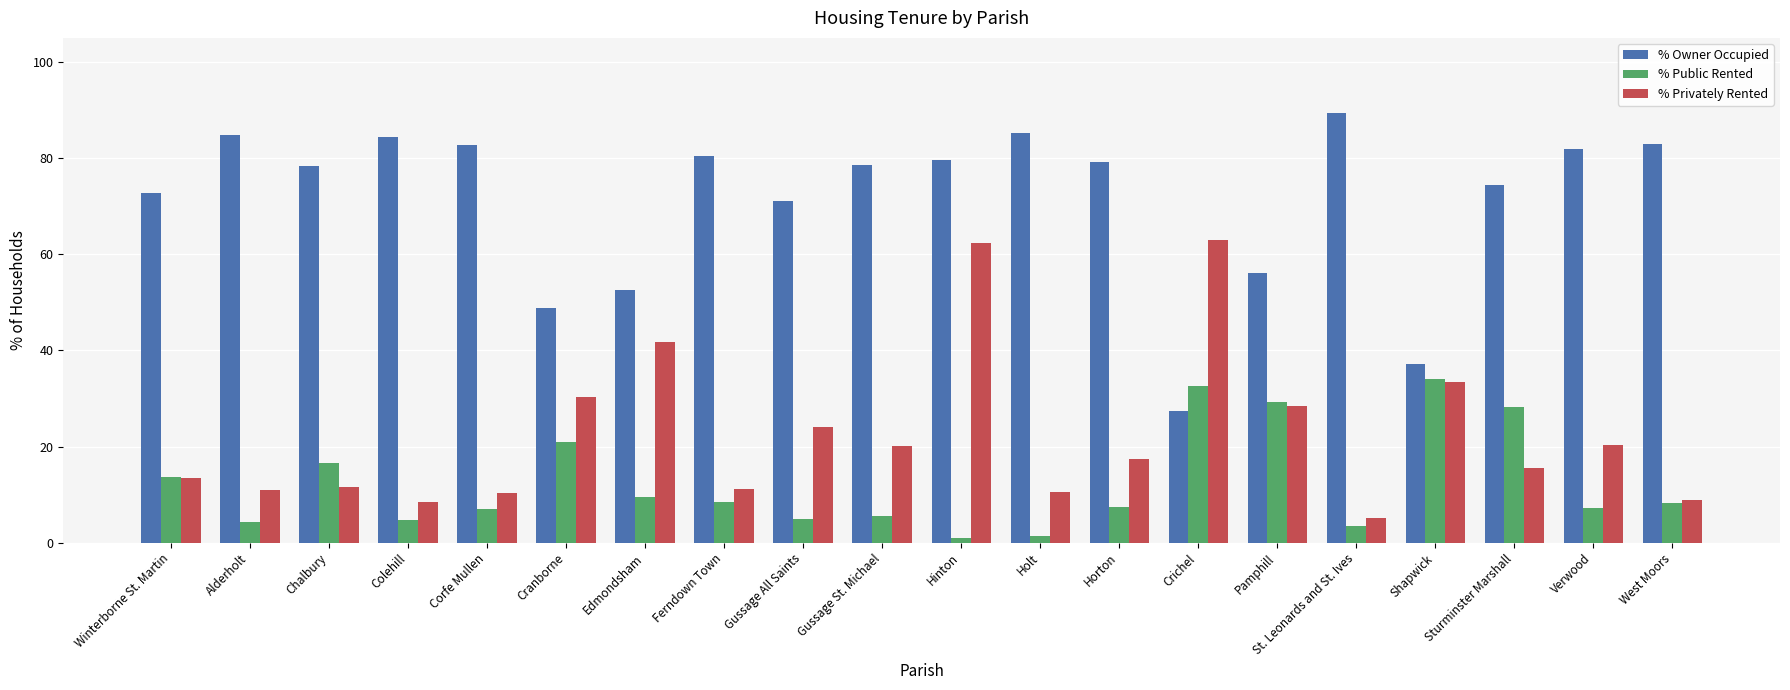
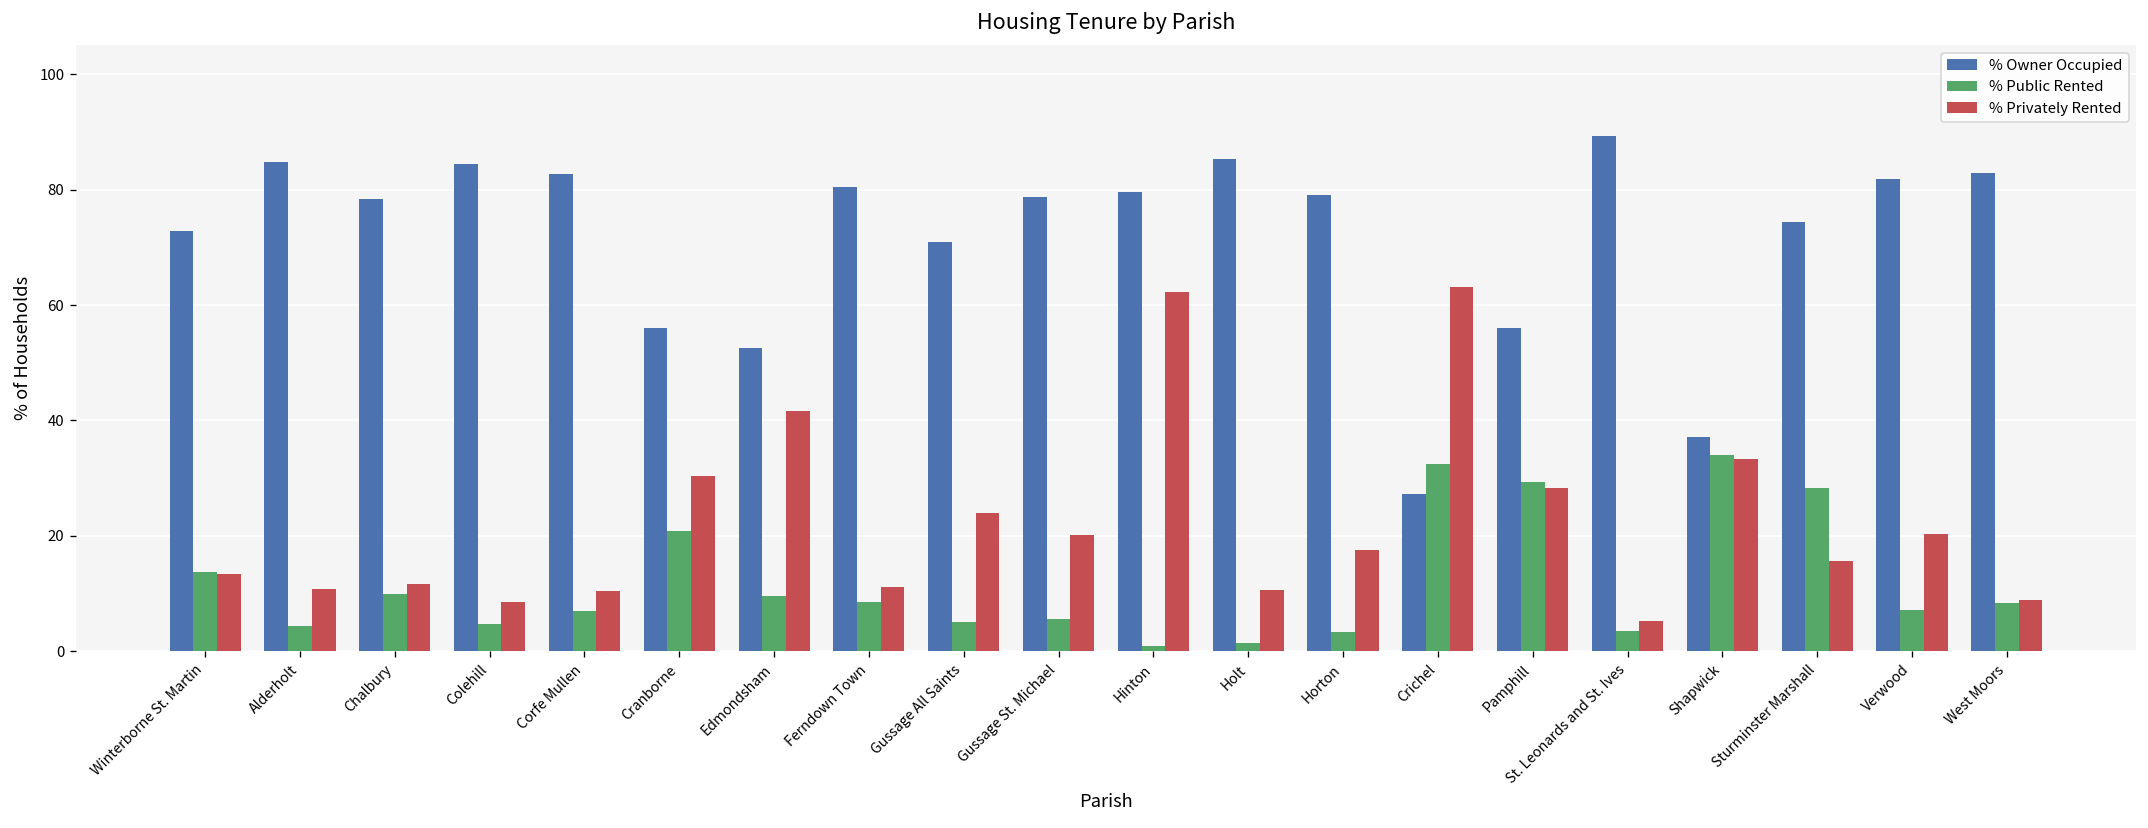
% Public Rented, Chalbury: 17 -> 10
% Owner Occupied, Cranborne: 49 -> 56
% Public Rented, Horton: 8 -> 3
